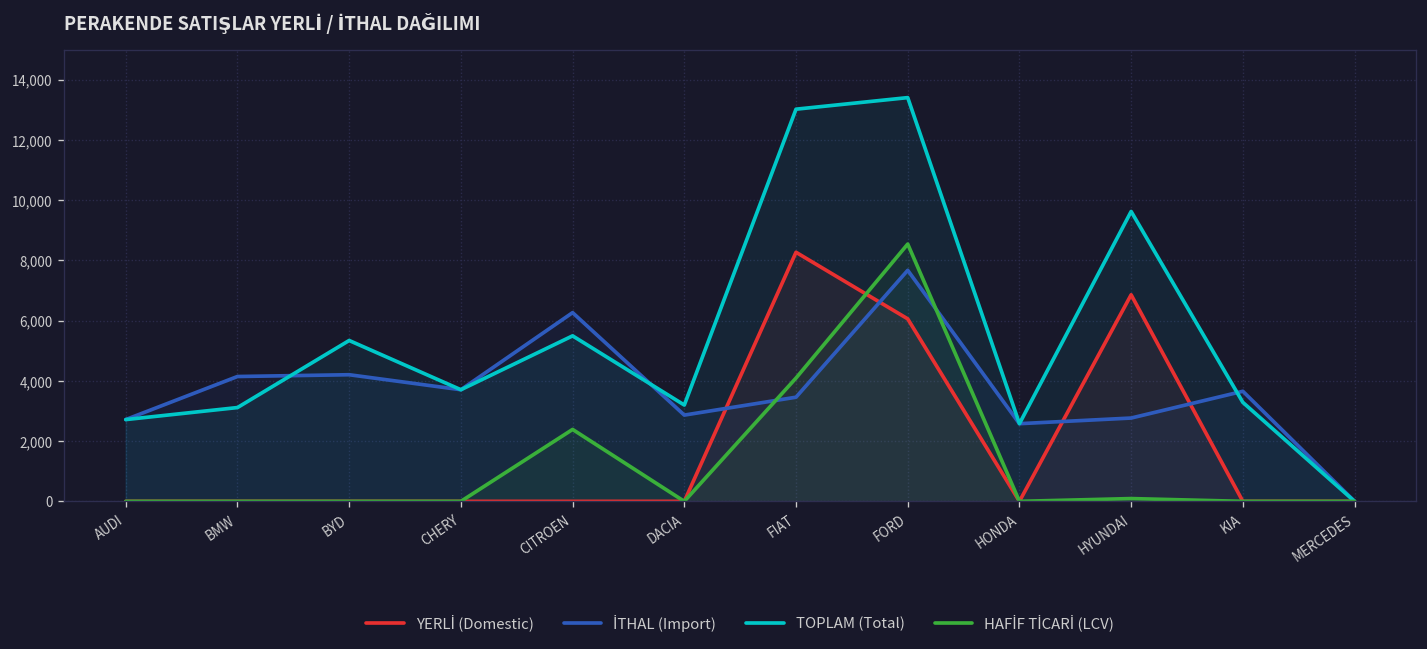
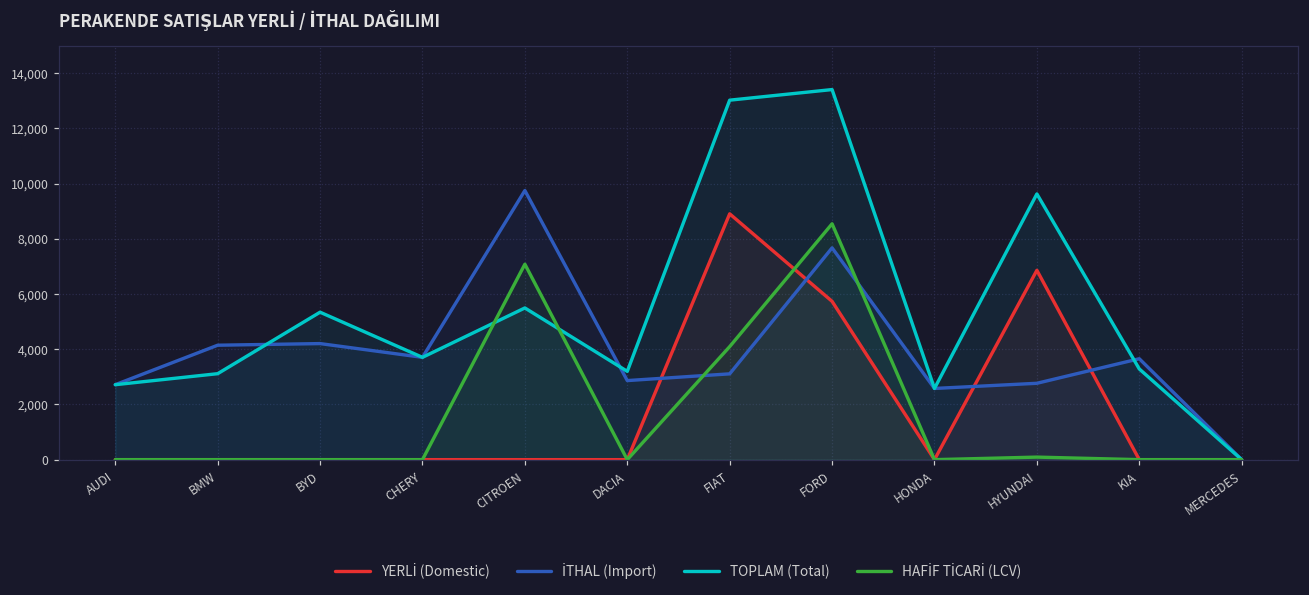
İTHAL (Import), CITROEN: 6,300 -> 9,700
HAFİF TİCARİ (LCV), CITROEN: 2,400 -> 7,100
YERLİ (Domestic), FIAT: 8,300 -> 8,900
İTHAL (Import), FIAT: 3,500 -> 3,100
YERLİ (Domestic), FORD: 6,100 -> 5,700
